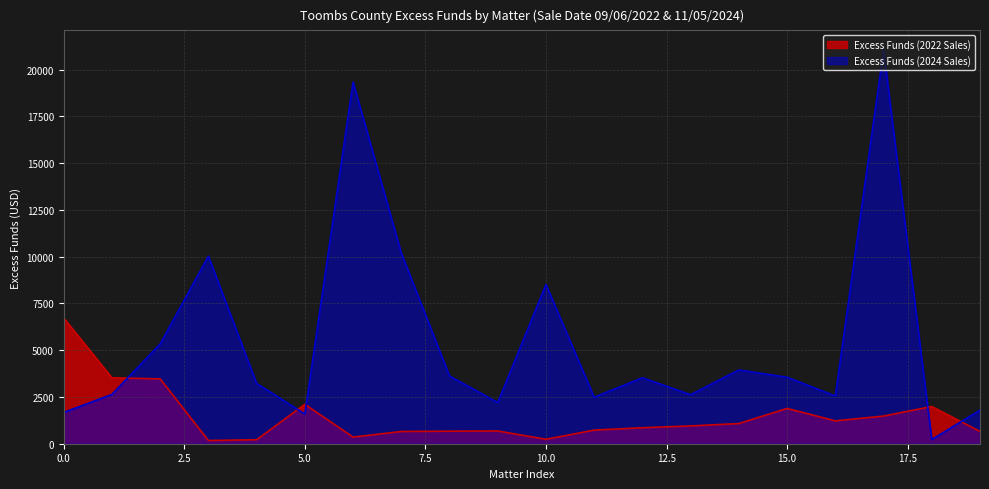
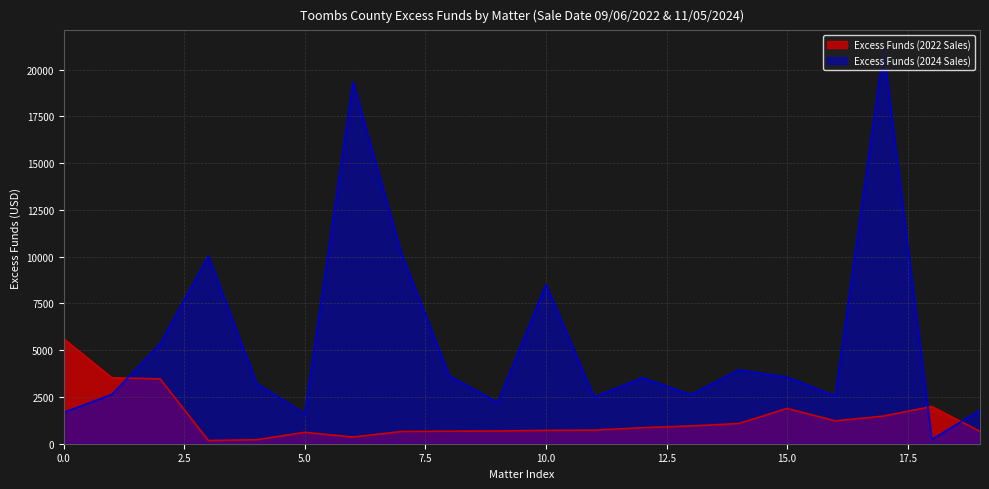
Excess Funds (2022 Sales), 0.0: 6700 -> 5600
Excess Funds (2022 Sales), 5.0: 2100 -> 600
Excess Funds (2022 Sales), 10.0: 200 -> 700
